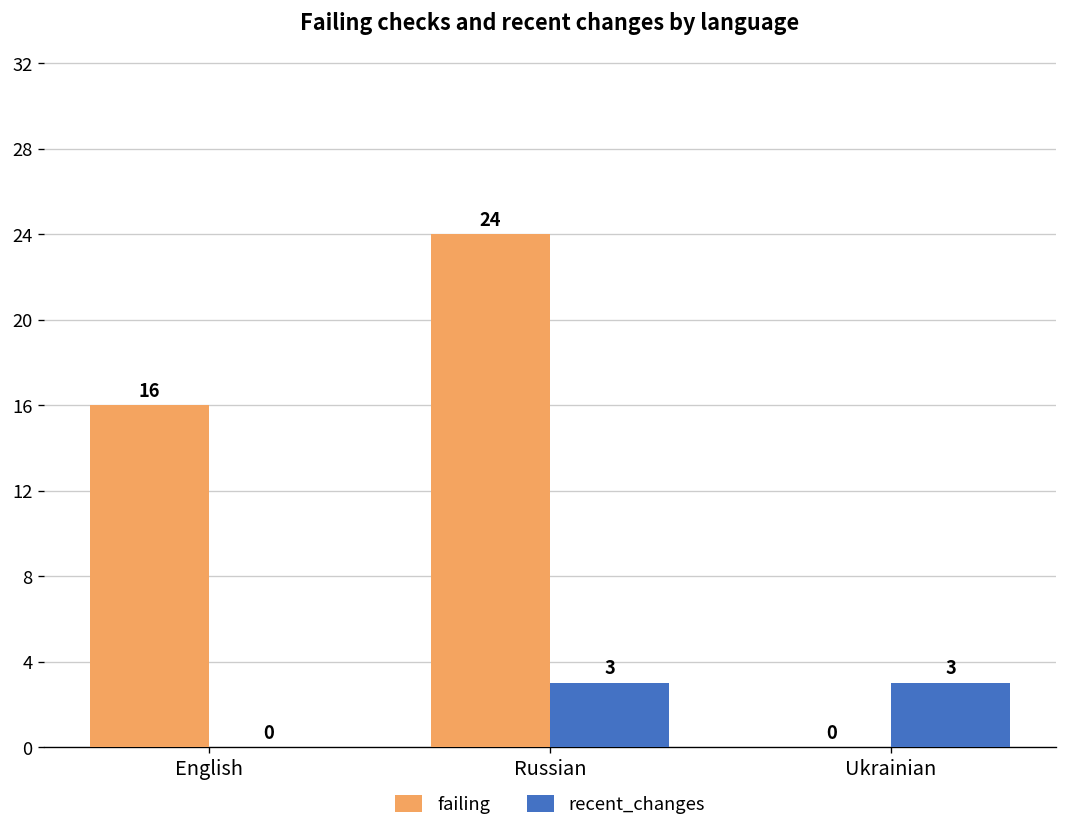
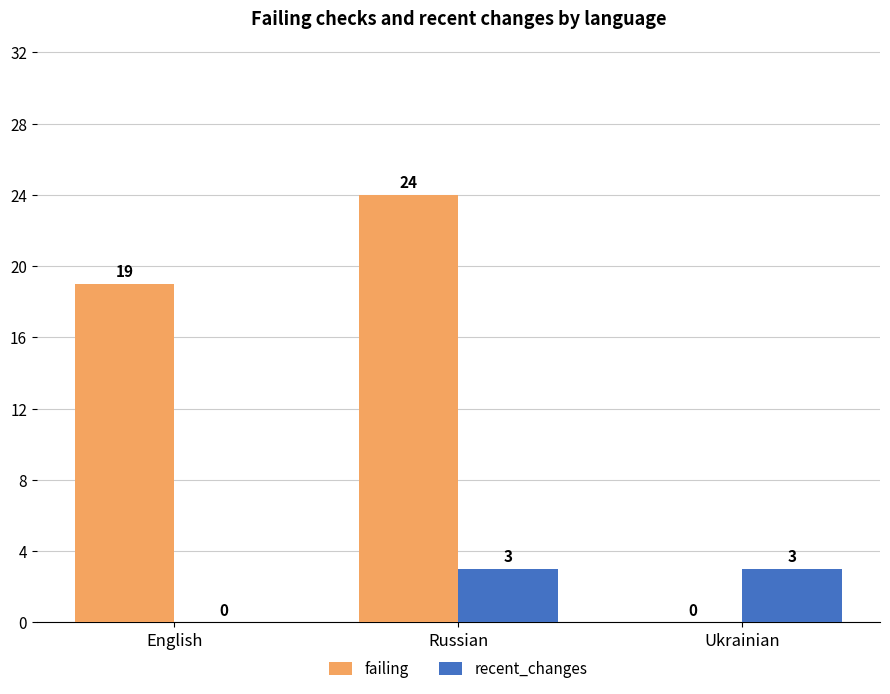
failing, English: 16 -> 19
